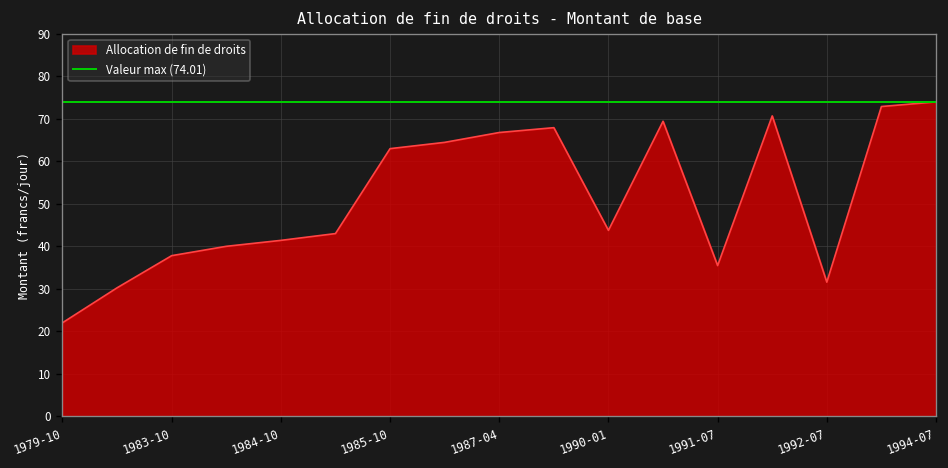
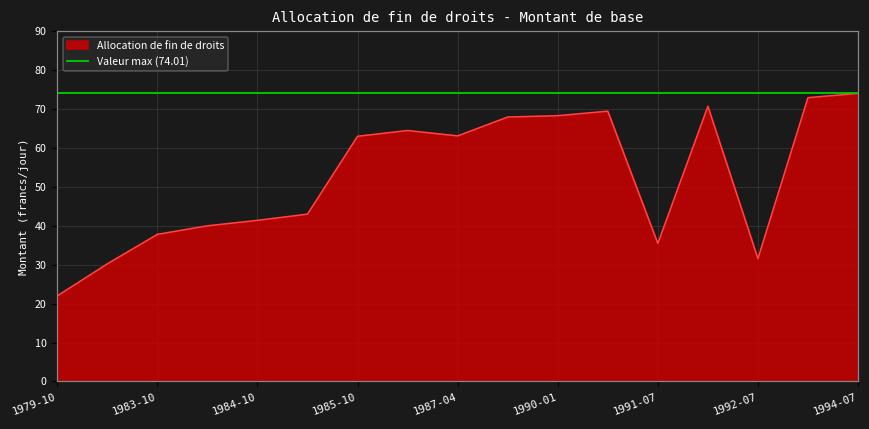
1987-04: 67 -> 63
1990-01: 44 -> 68
